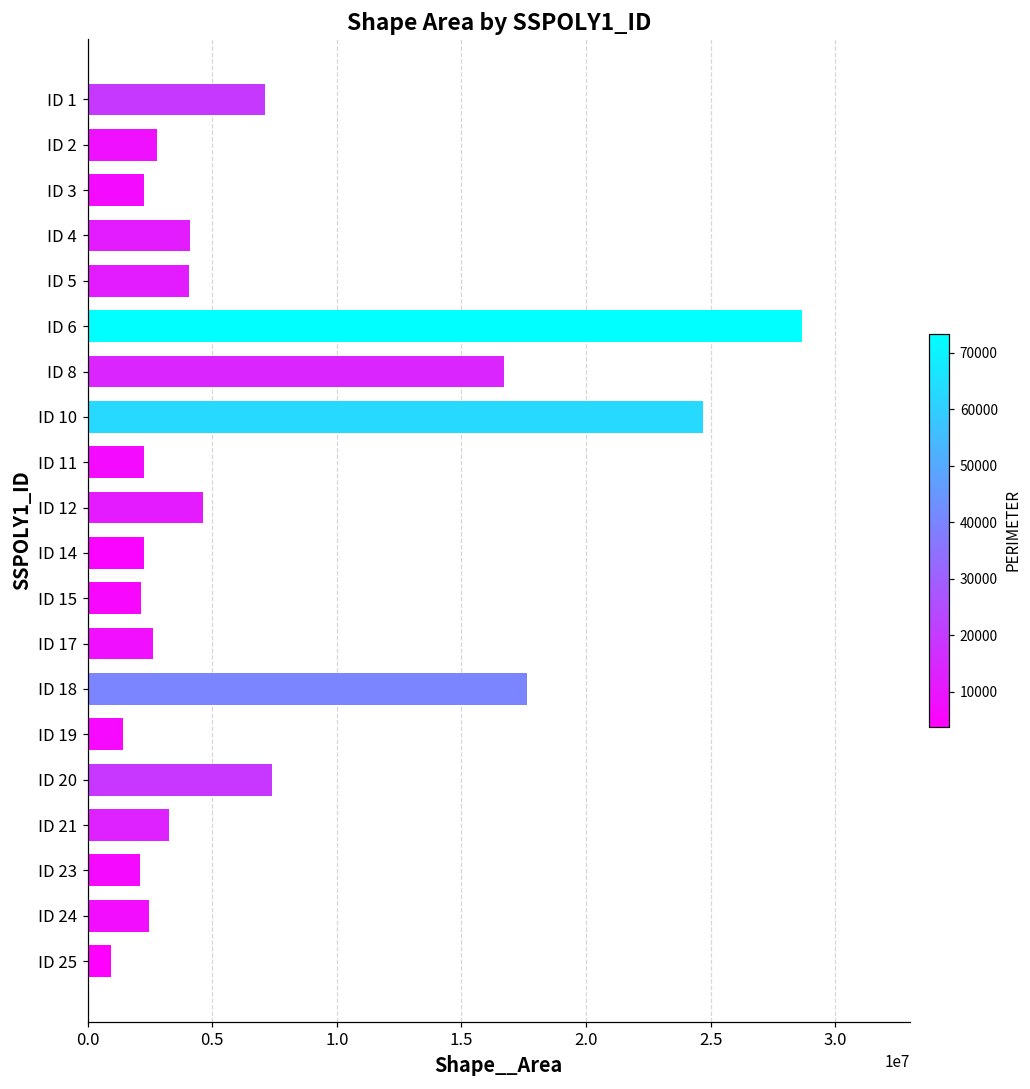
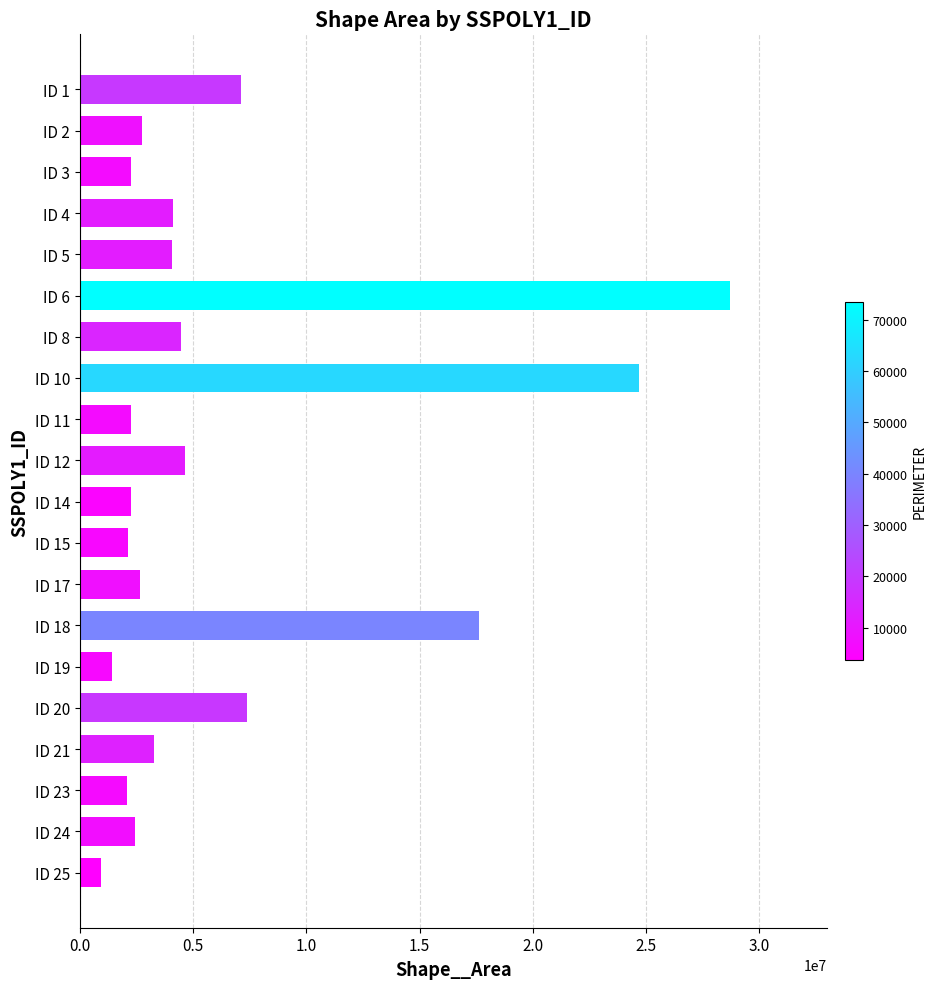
ID 8: 16700000 -> 4500000
